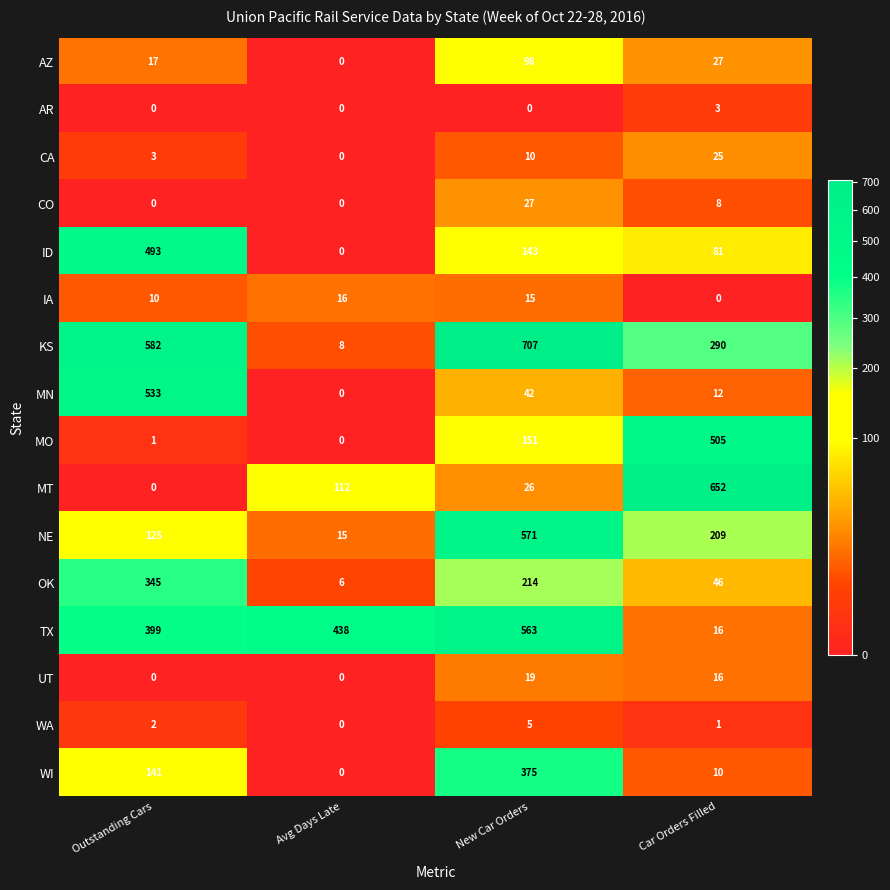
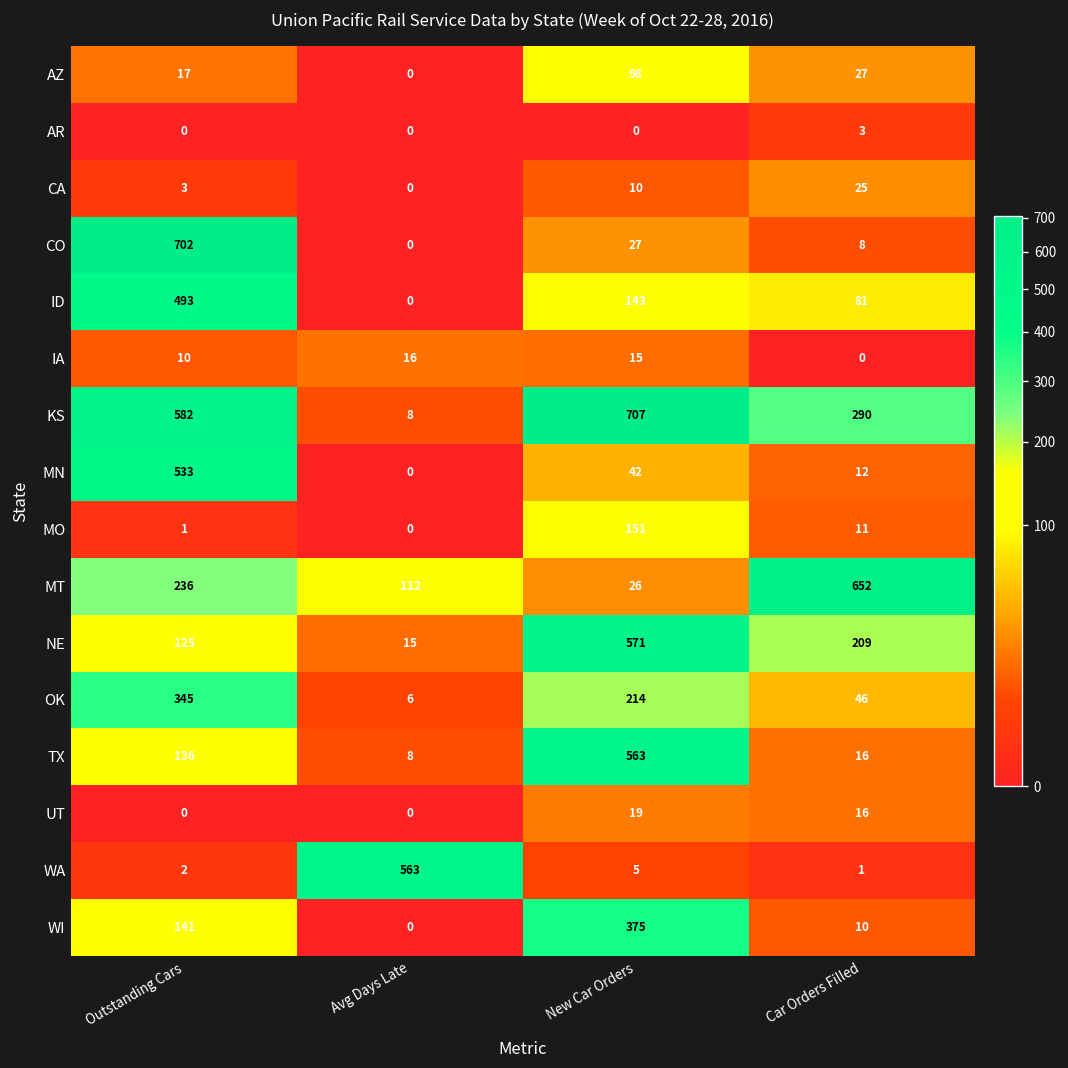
CO, Outstanding Cars: 0 -> 702
MO, Car Orders Filled: 505 -> 11
MT, Outstanding Cars: 0 -> 236
TX, Outstanding Cars: 399 -> 136
TX, Avg Days Late: 438 -> 8
WA, Avg Days Late: 0 -> 563
